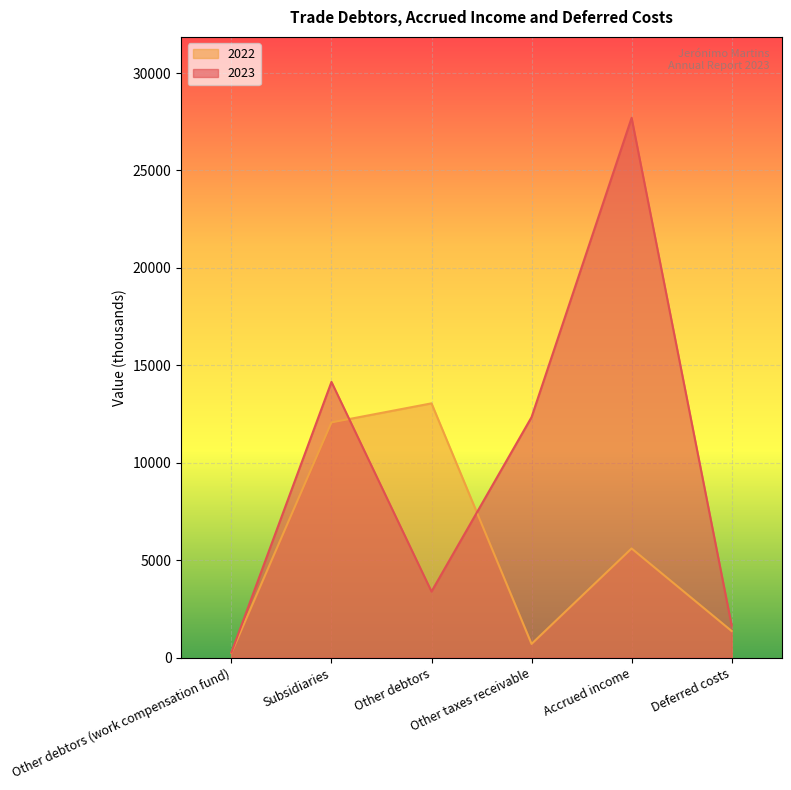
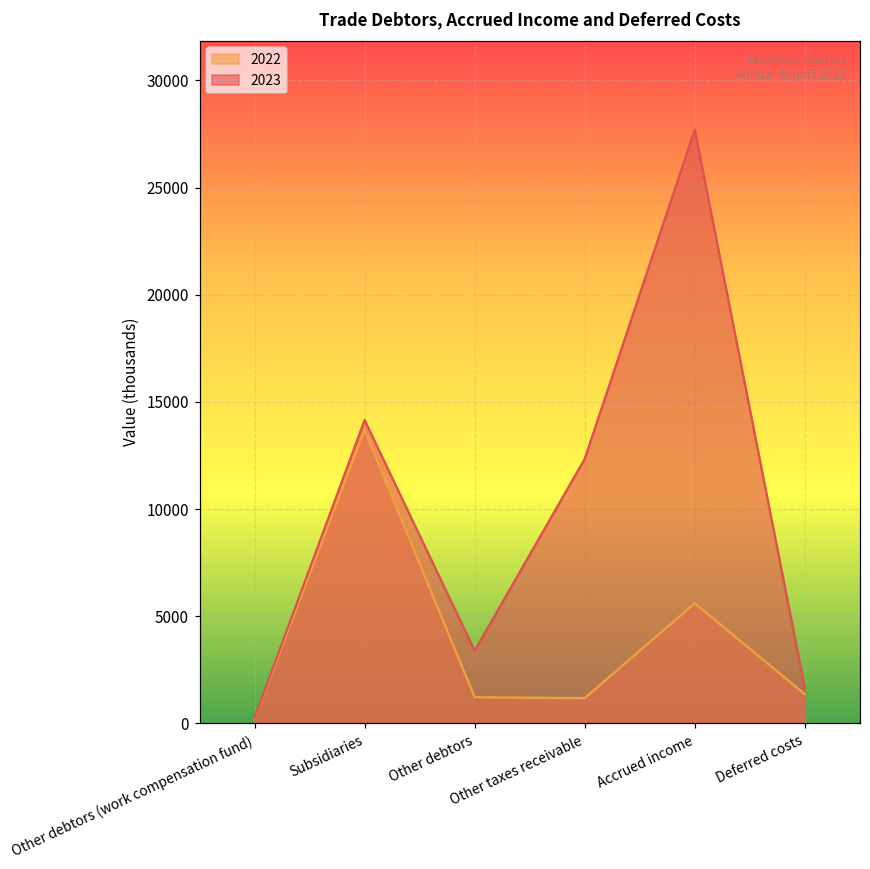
2022, Subsidiaries: 12100 -> 13700
2022, Other debtors: 13000 -> 1200
2022, Other taxes receivable: 700 -> 1200
